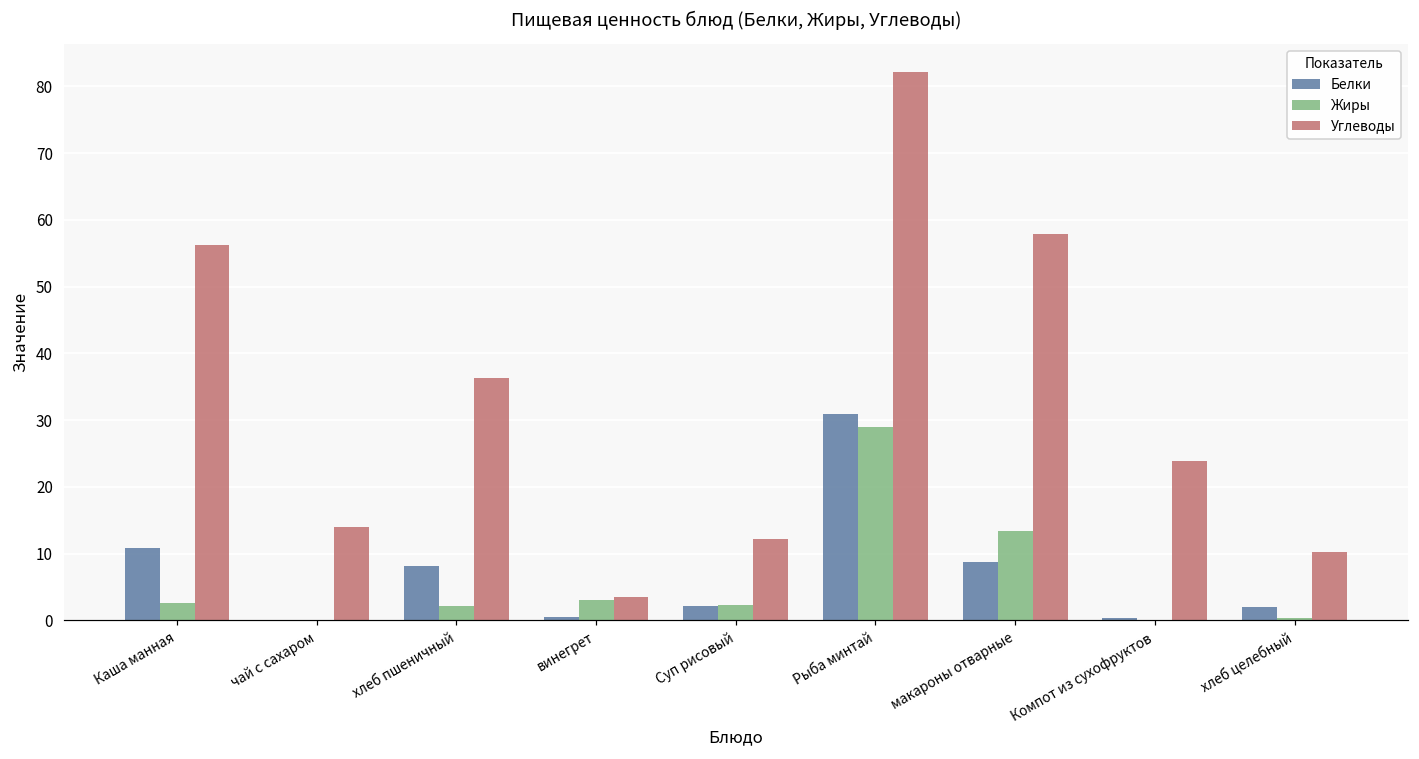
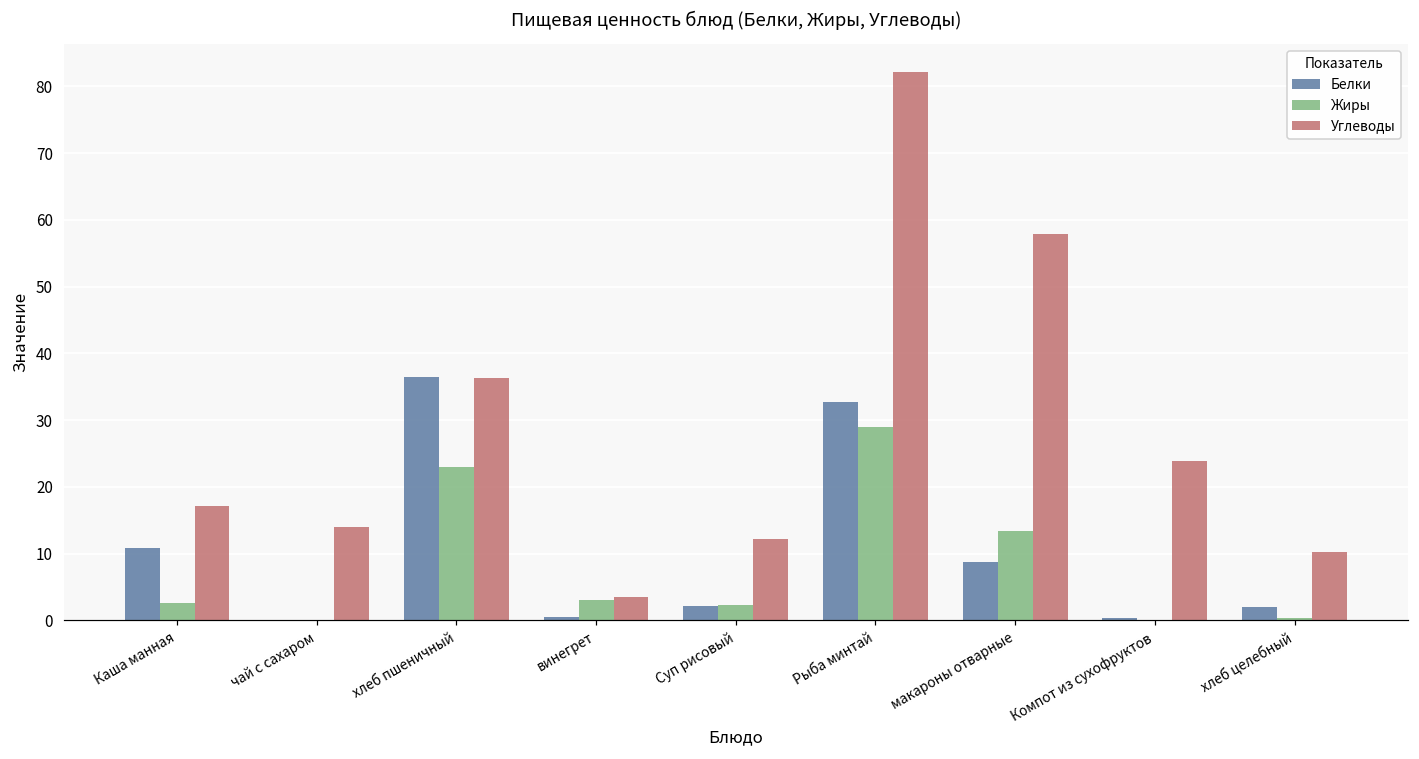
Углеводы, Каша манная: 56 -> 17
Белки, хлеб пшеничный: 8 -> 36
Жиры, хлеб пшеничный: 2 -> 23
Белки, Рыба минтай: 31 -> 33
